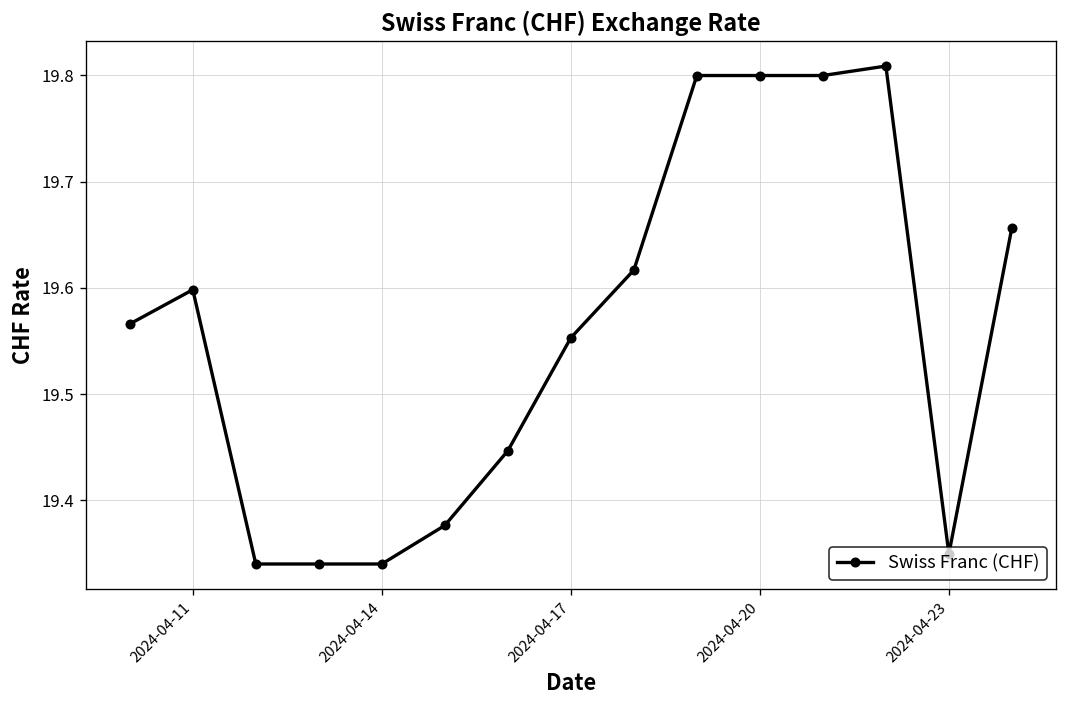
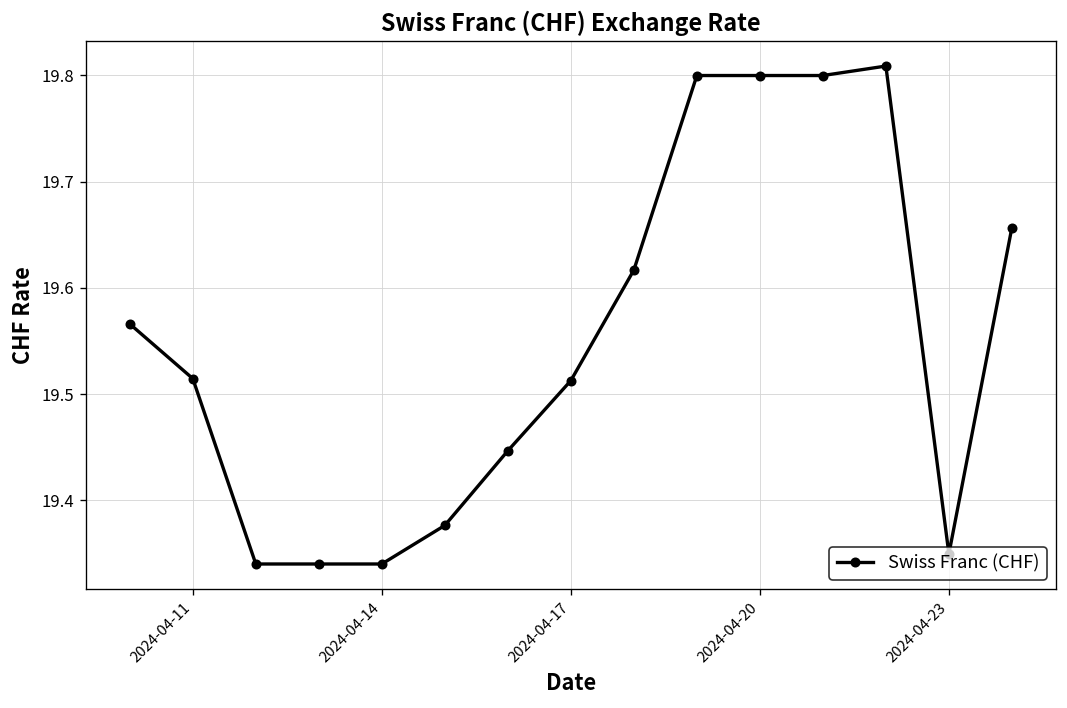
2024-04-11: 19.60 -> 19.51
2024-04-17: 19.55 -> 19.51
